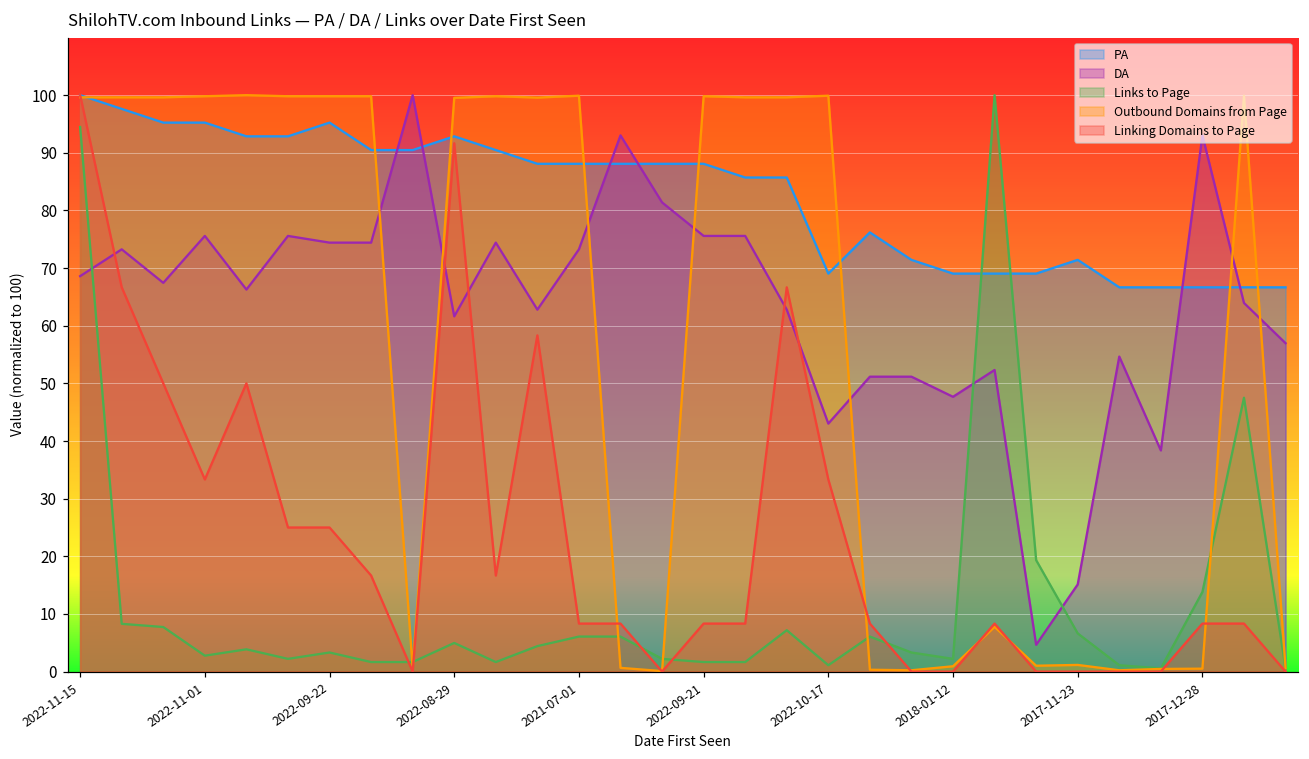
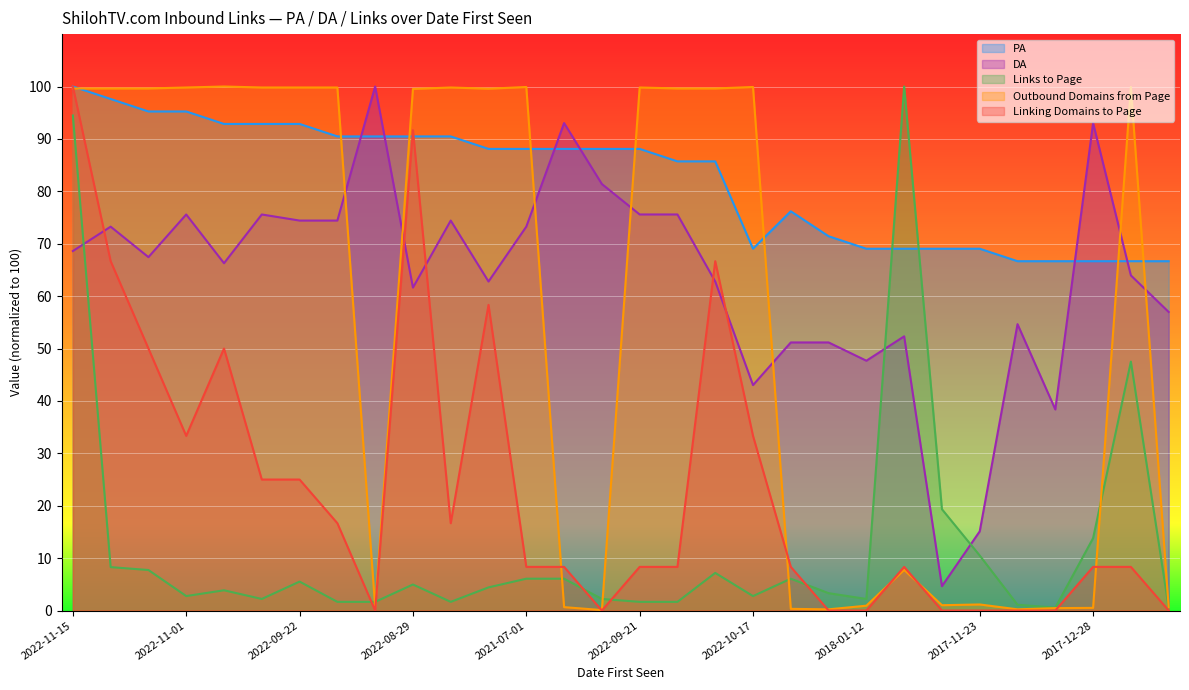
PA, 2022-09-22: 95 -> 93
Links to Page, 2022-09-22: 3 -> 6
PA, 2022-08-29: 93 -> 90
Links to Page, 2022-10-17: 1 -> 3
PA, 2017-11-23: 71 -> 69
Links to Page, 2017-11-23: 7 -> 10
